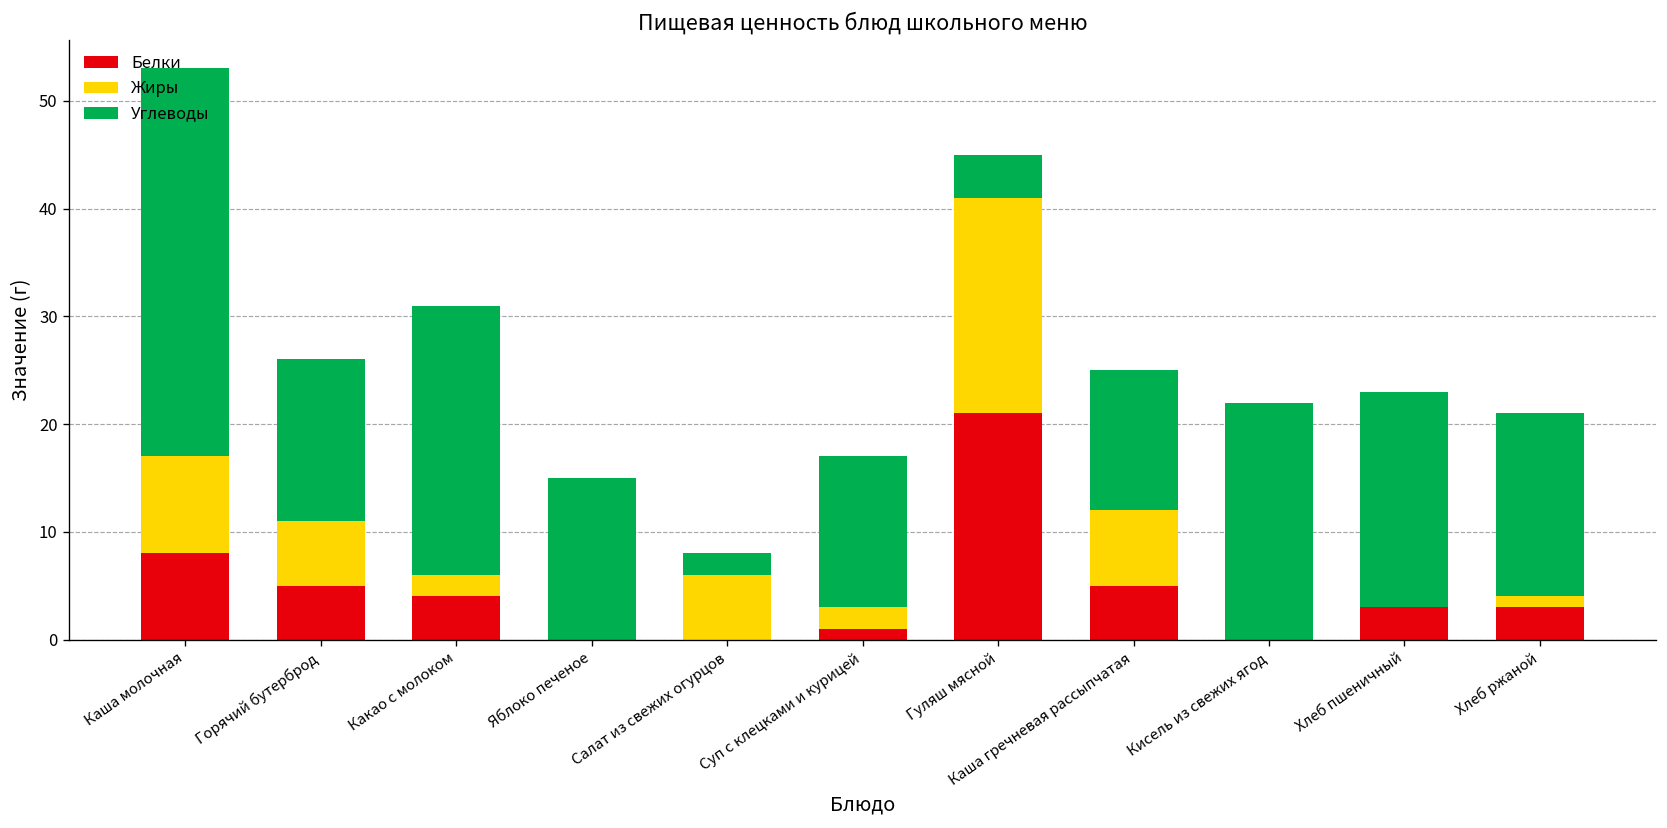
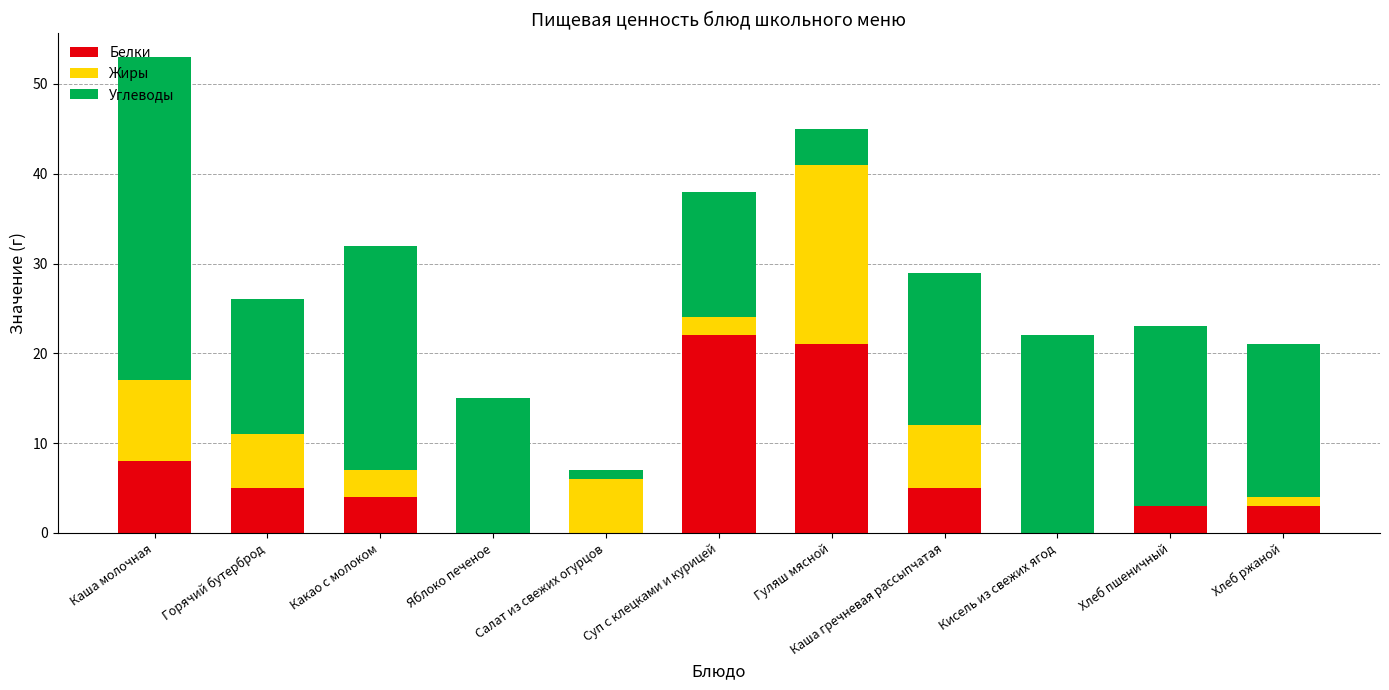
Жиры, Какао с молоком: 2 -> 3
Углеводы, Салат из свежих огурцов: 2 -> 1
Белки, Суп с клецками и курицей: 1 -> 22
Углеводы, Каша гречневая рассыпчатая: 13 -> 17
